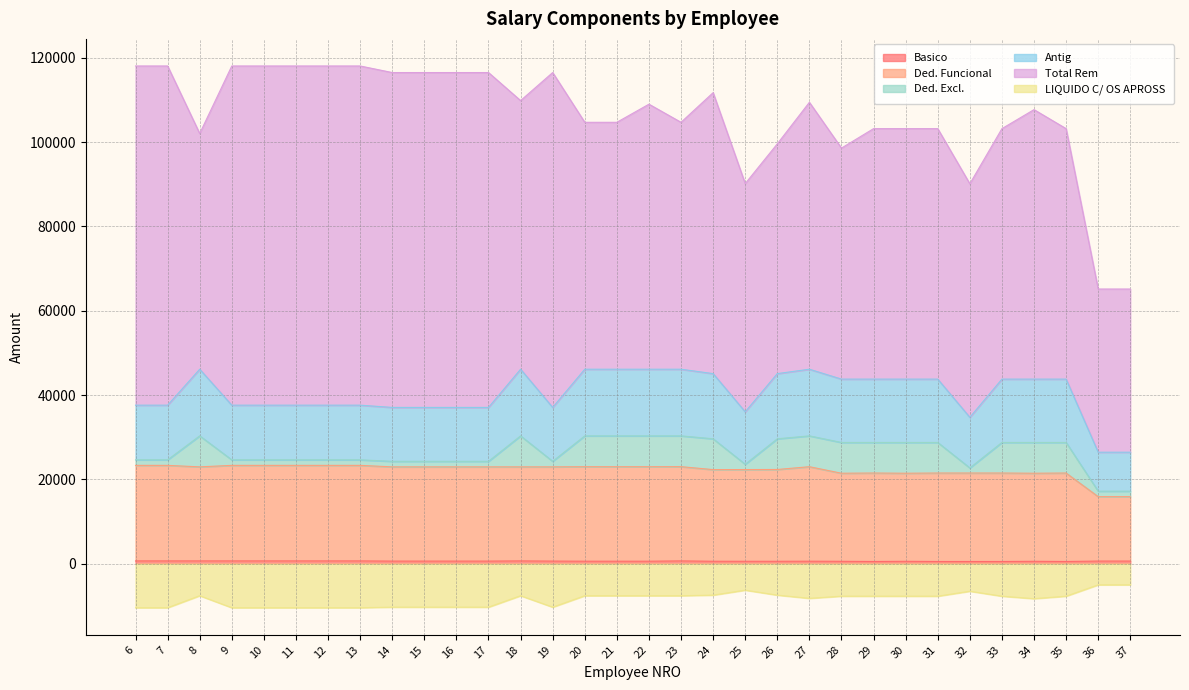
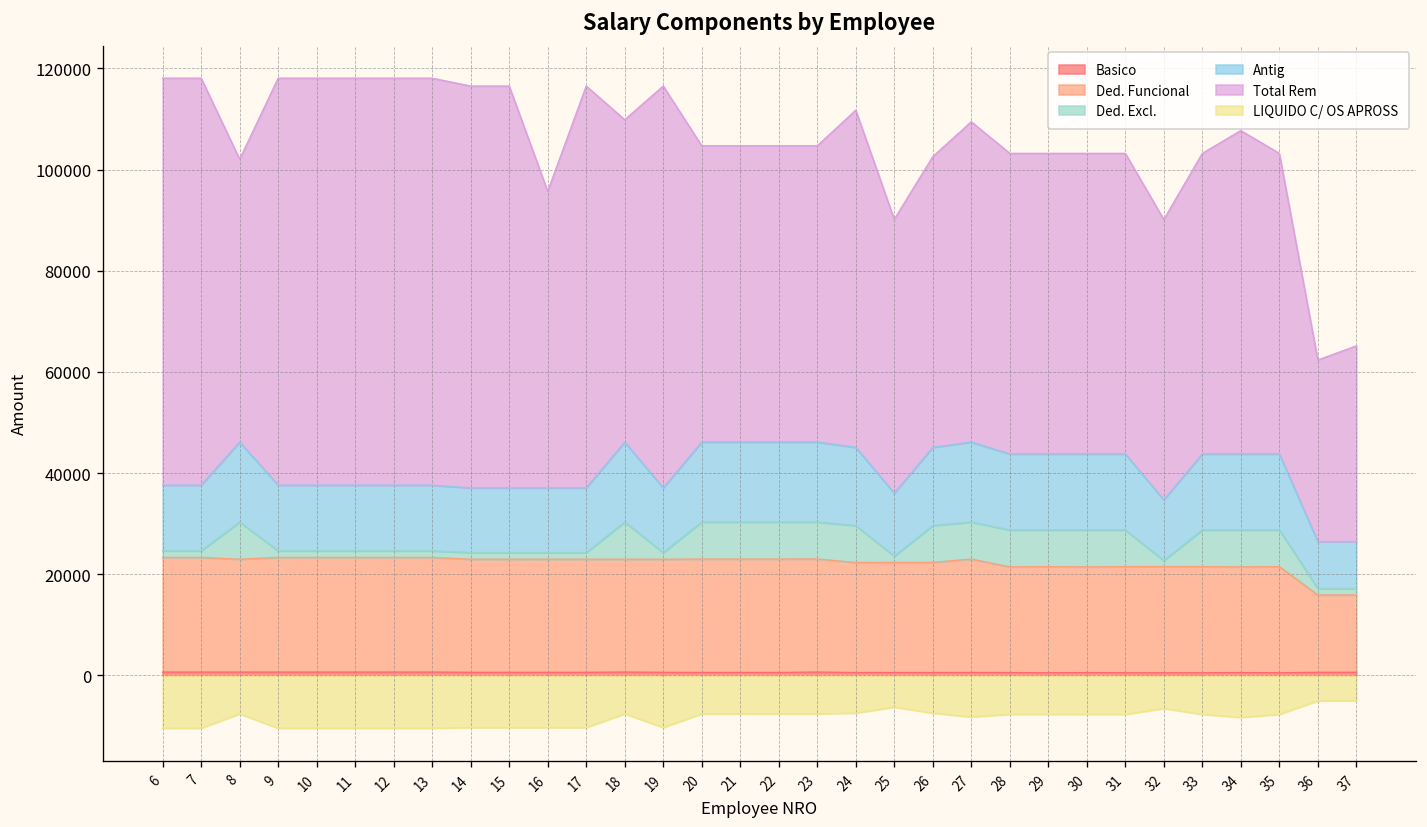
Total Rem, 16: 79000 -> 59000
Total Rem, 22: 63000 -> 59000
Total Rem, 26: 55000 -> 57000
Total Rem, 28: 55000 -> 59000
Total Rem, 36: 39000 -> 36000
